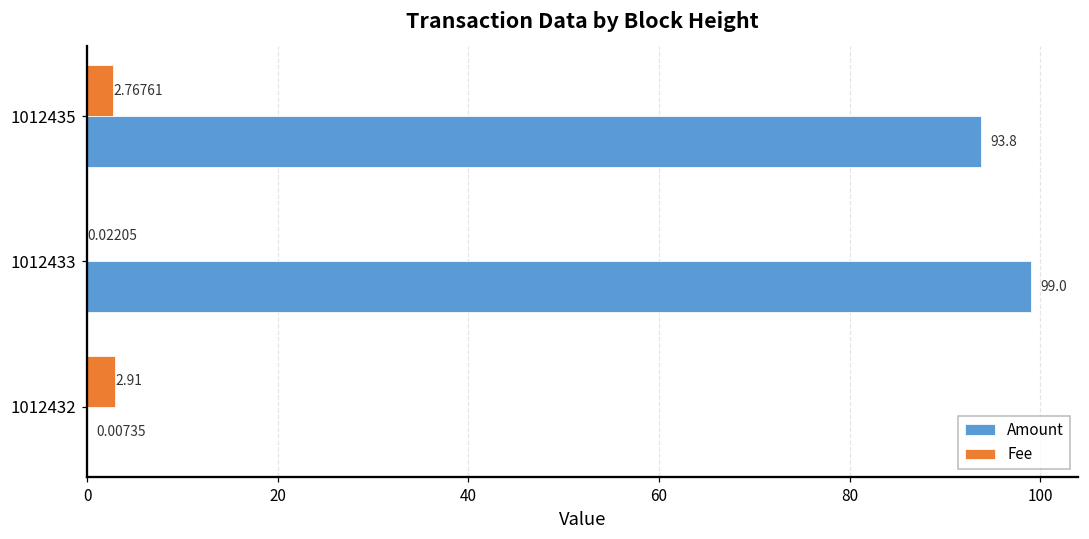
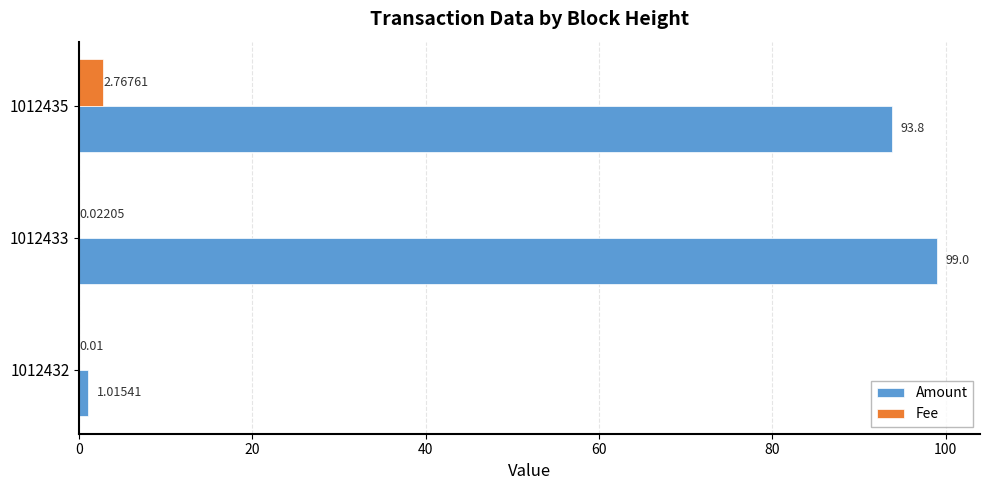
Fee, 1012432: 2.91 -> 0.01
Amount, 1012432: 0.00735 -> 1.01541
